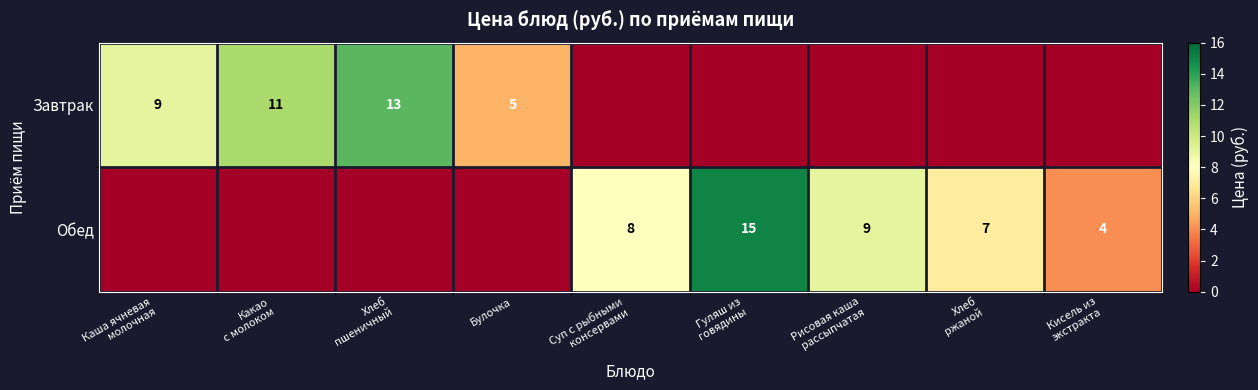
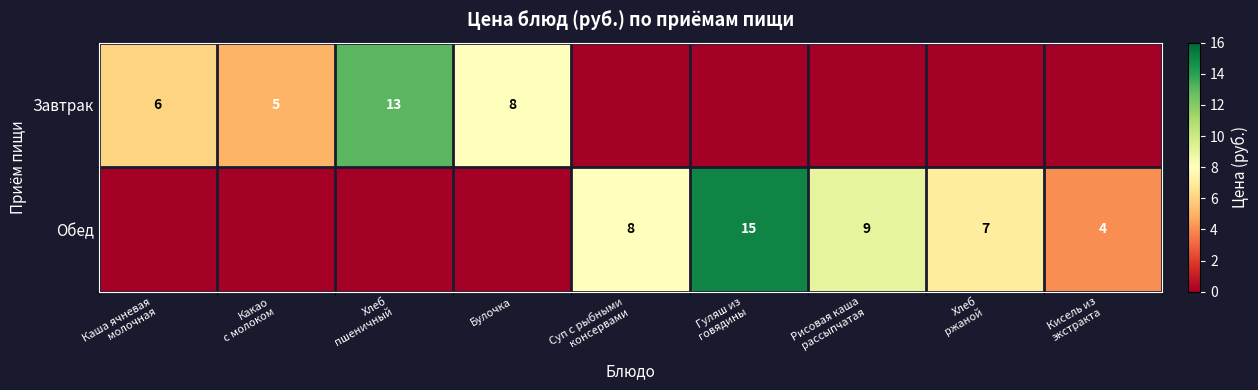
Завтрак, Каша ячневая молочная: 9 -> 6
Завтрак, Какао с молоком: 11 -> 5
Завтрак, Булочка: 5 -> 8
